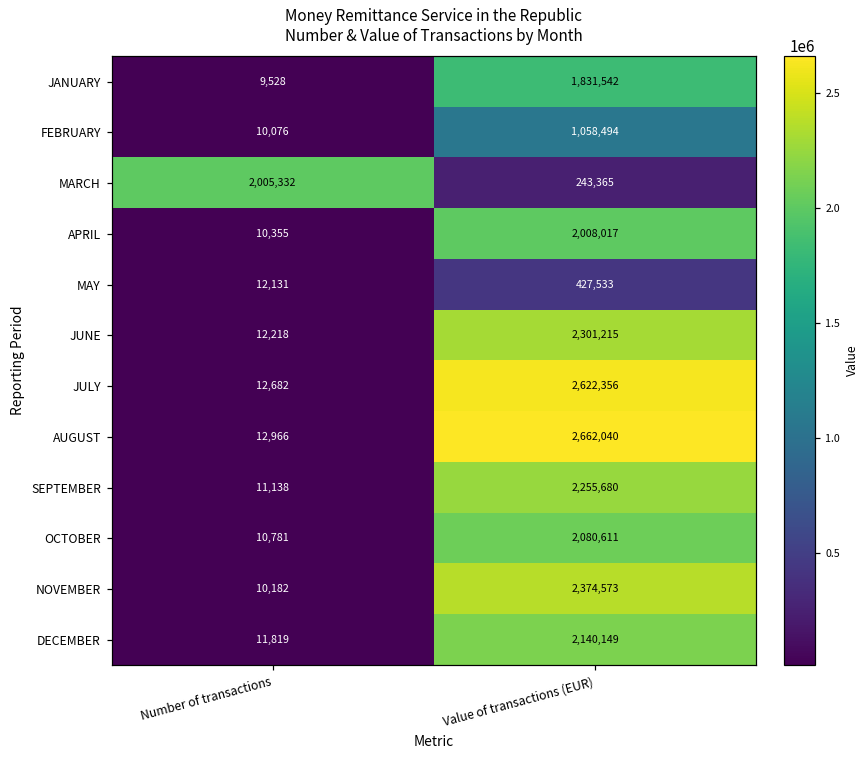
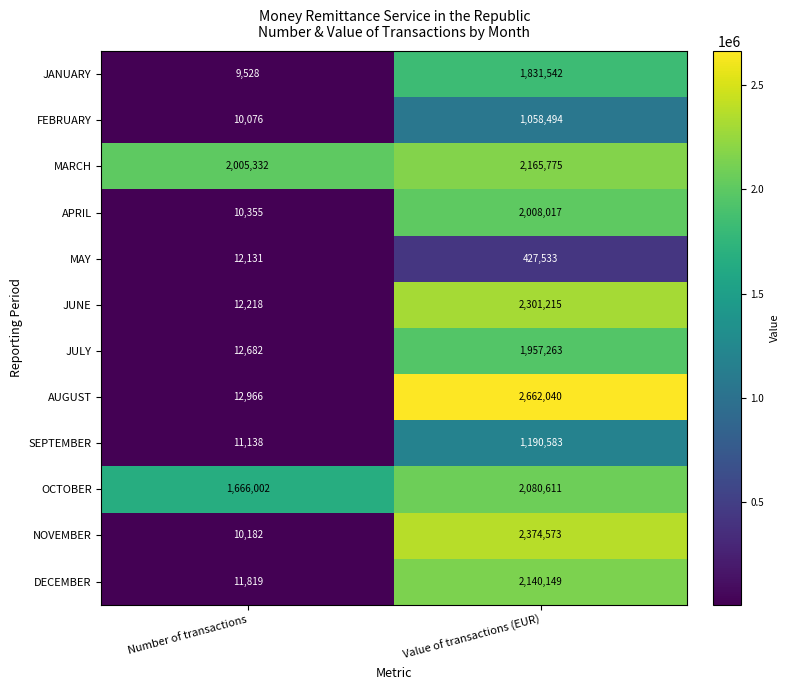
MARCH, Value of transactions (EUR): 243,365 -> 2,165,775
JULY, Value of transactions (EUR): 2,622,356 -> 1,957,263
SEPTEMBER, Value of transactions (EUR): 2,255,680 -> 1,190,583
OCTOBER, Number of transactions: 10,781 -> 1,666,002
